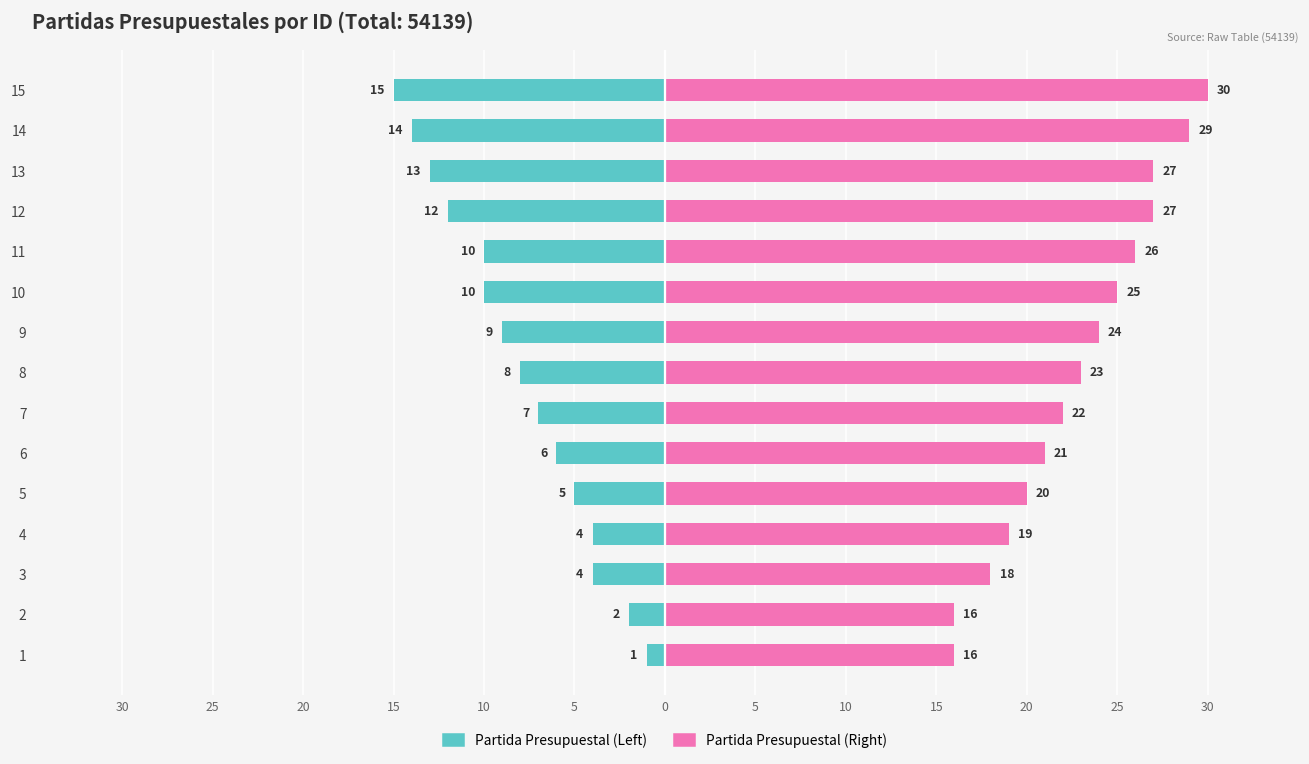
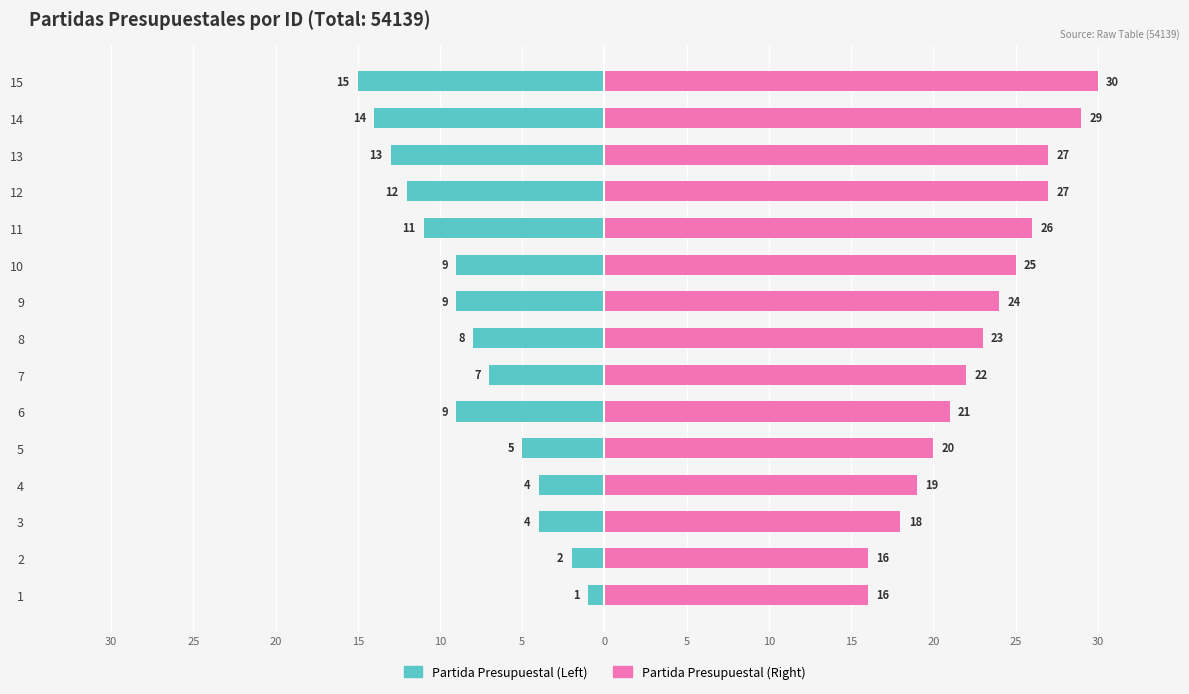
Partida Presupuestal (Left), 11: 10 -> 11
Partida Presupuestal (Left), 10: 10 -> 9
Partida Presupuestal (Left), 6: 6 -> 9
